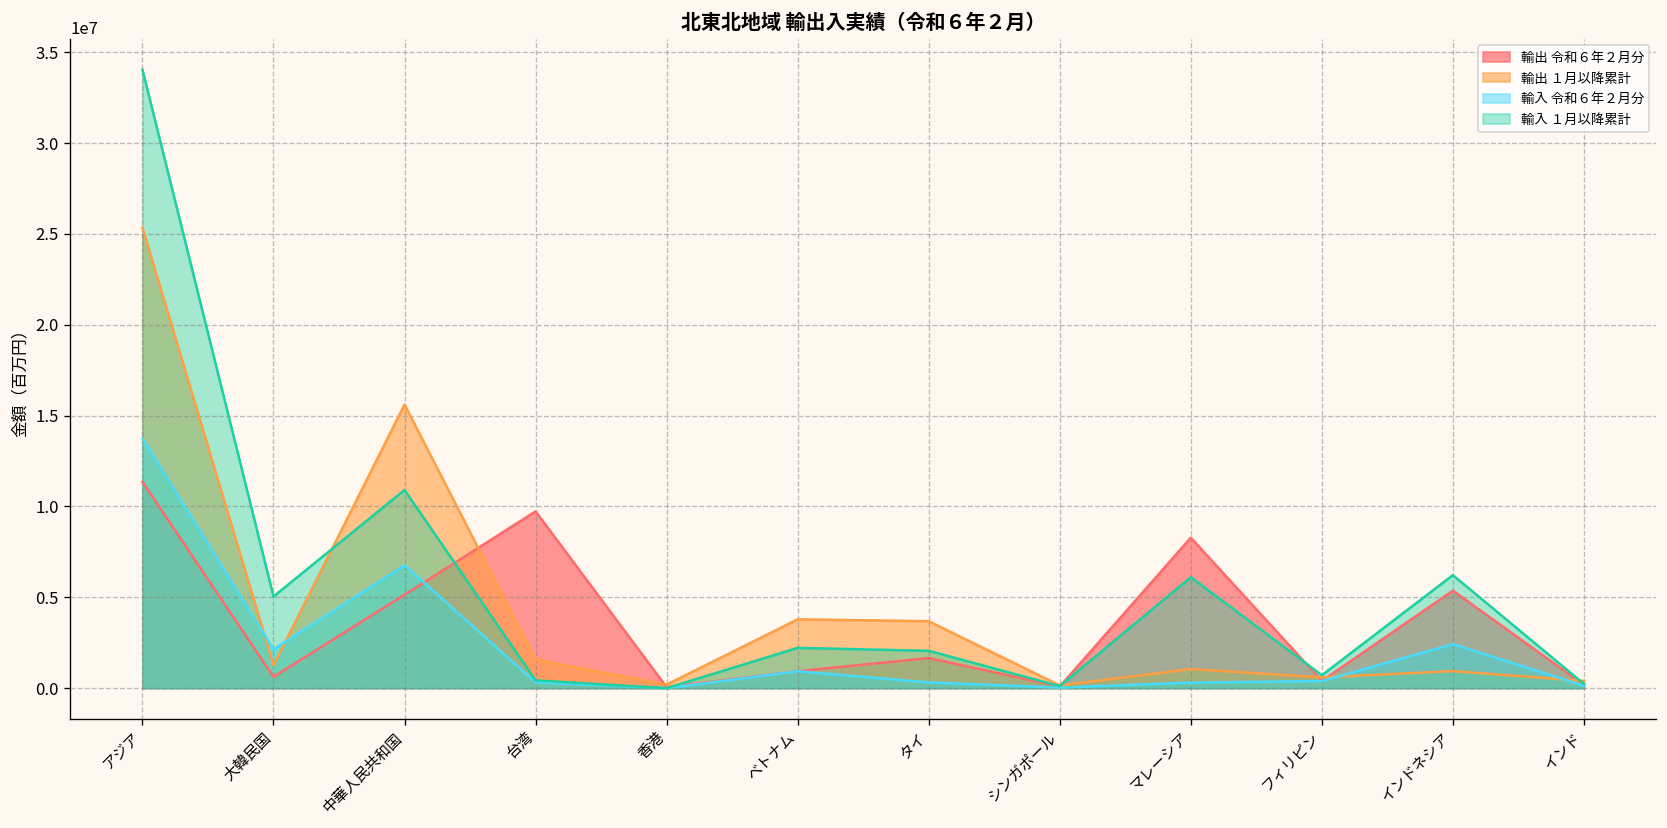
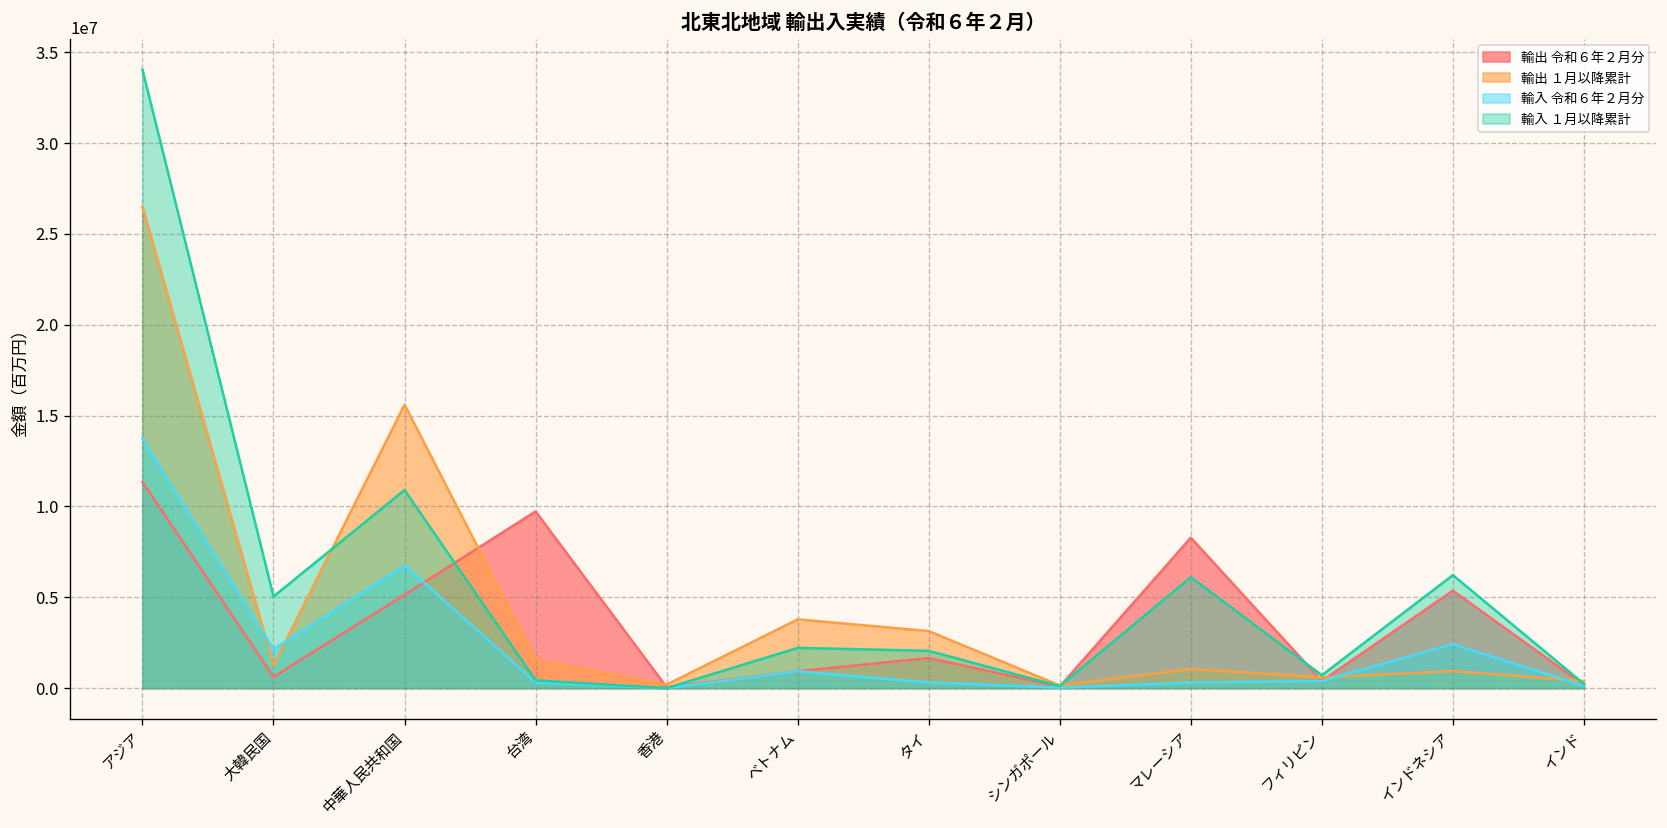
輸出 １月以降累計, アジア: 25300000 -> 26500000
輸出 １月以降累計, タイ: 3700000 -> 3100000
